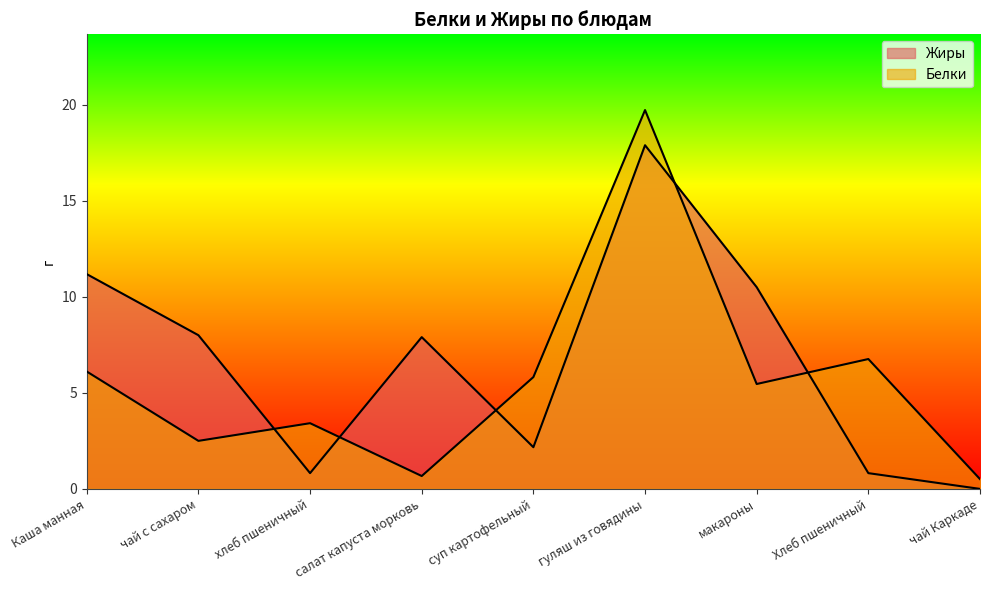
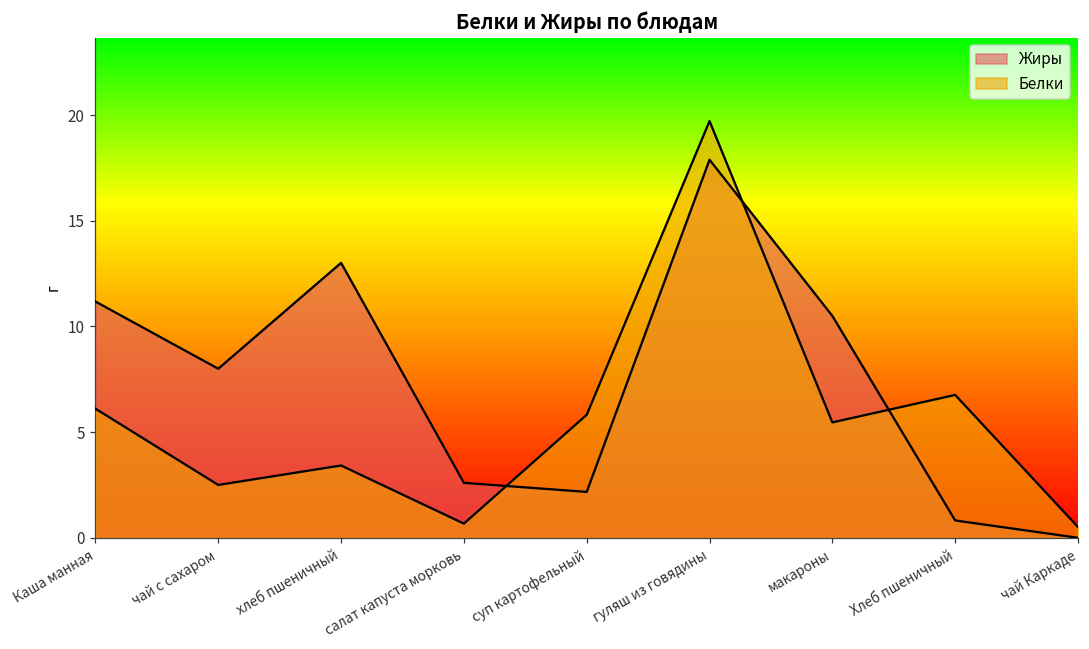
Жиры, хлеб пшеничный: 0.8 -> 13.0
Жиры, салат капуста морковь: 7.9 -> 2.6
